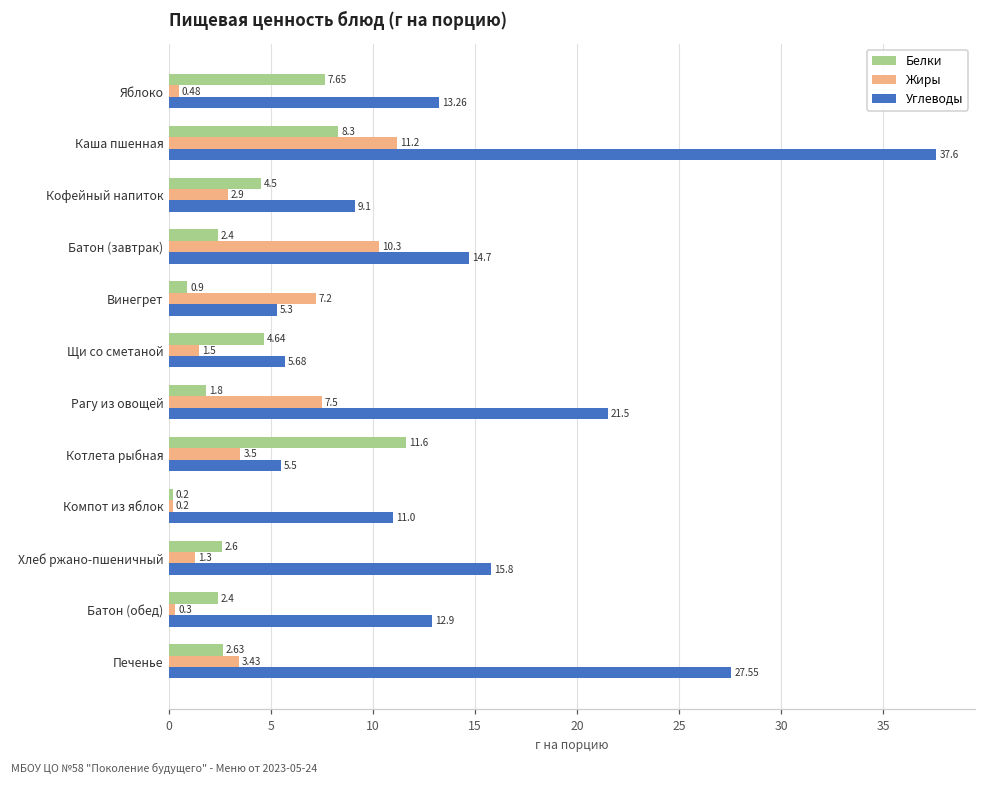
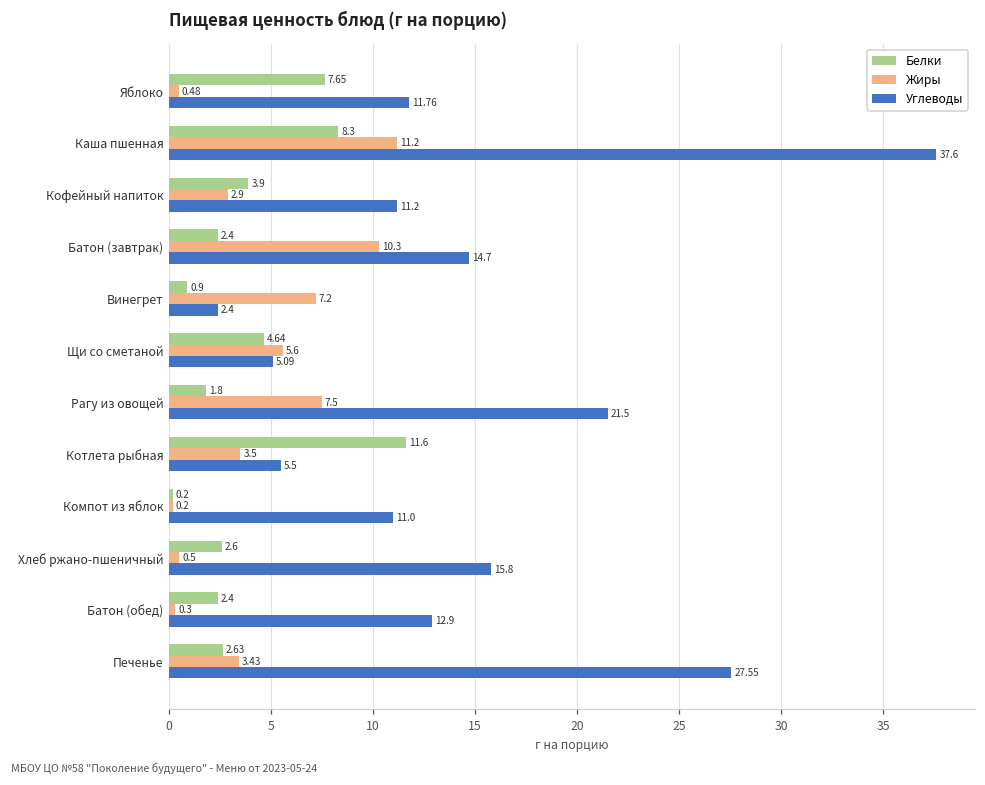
Углеводы, Яблоко: 13.26 -> 11.76
Белки, Кофейный напиток: 4.5 -> 3.9
Углеводы, Кофейный напиток: 9.1 -> 11.2
Углеводы, Винегрет: 5.3 -> 2.4
Жиры, Щи со сметаной: 1.5 -> 5.6
Углеводы, Щи со сметаной: 5.68 -> 5.09
Жиры, Хлеб ржано-пшеничный: 1.3 -> 0.5
